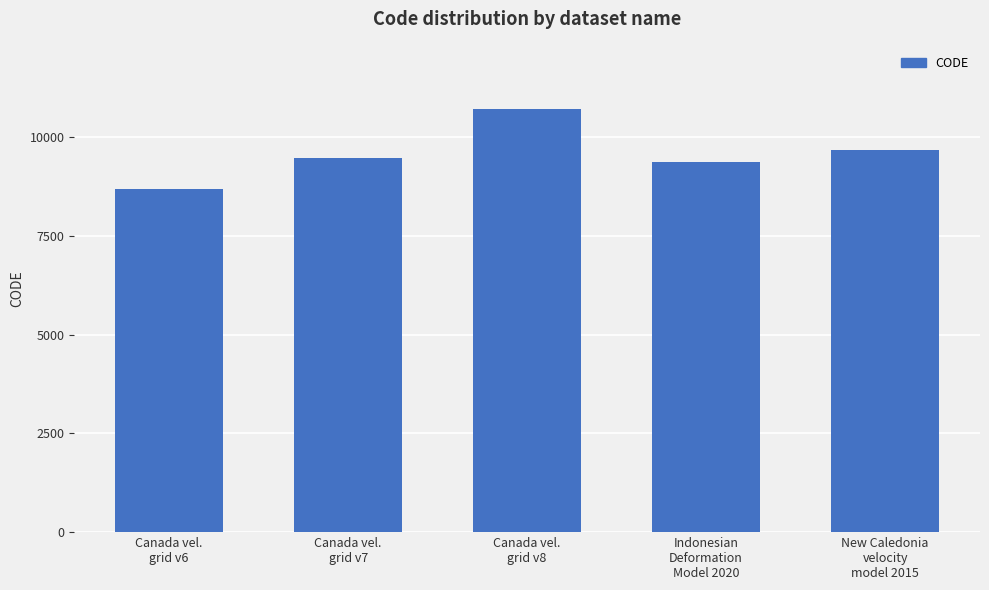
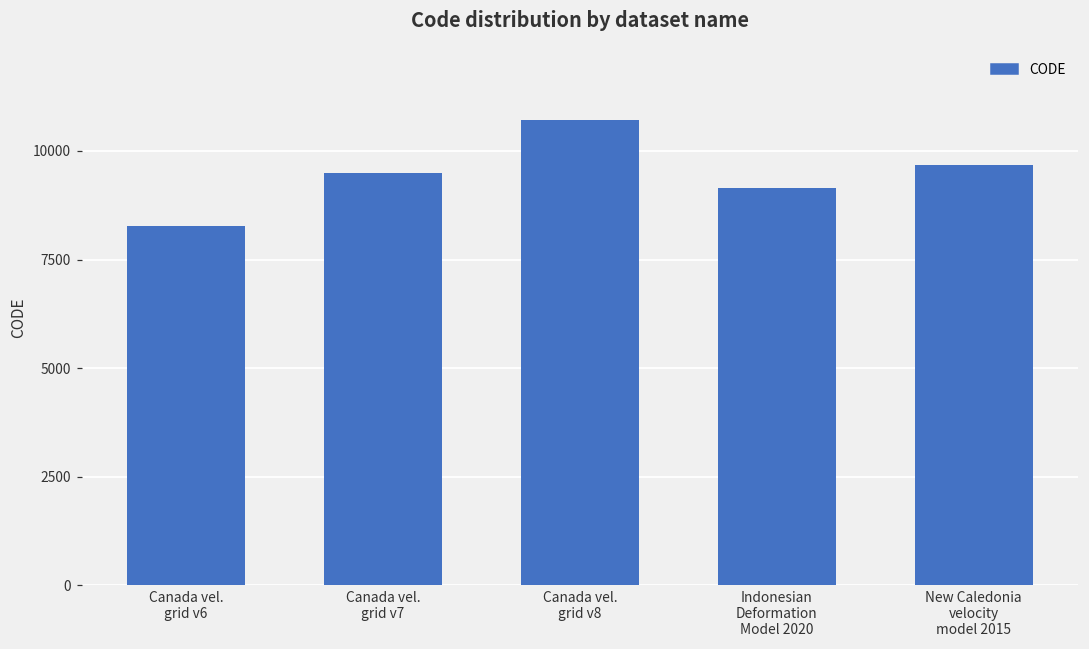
Canada vel. grid v6: 8700 -> 8300
Indonesian Deformation Model 2020: 9400 -> 9200
